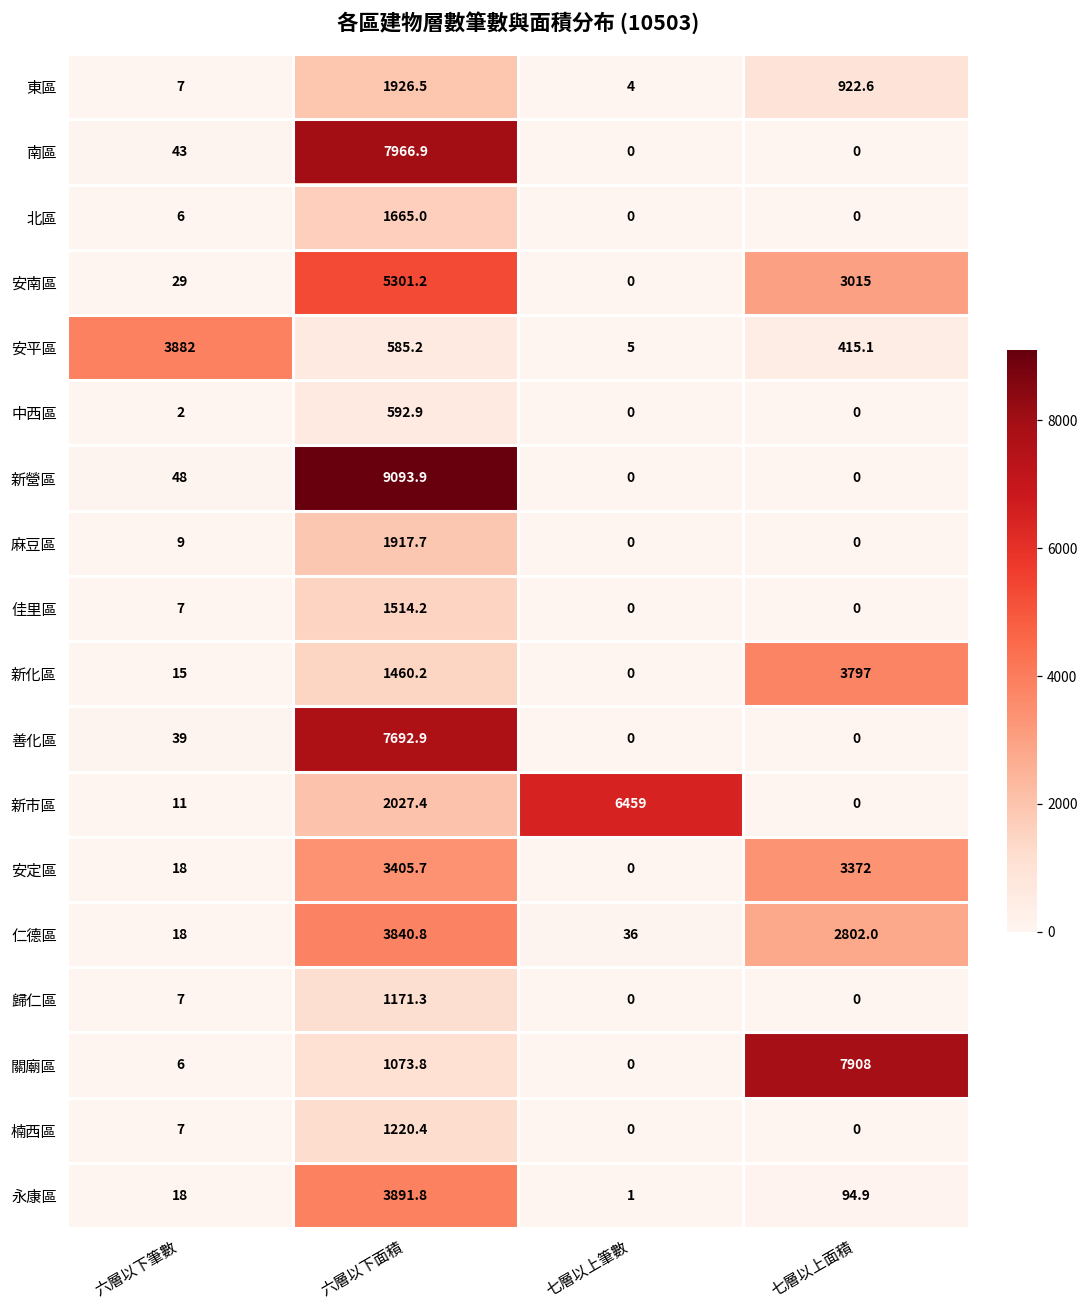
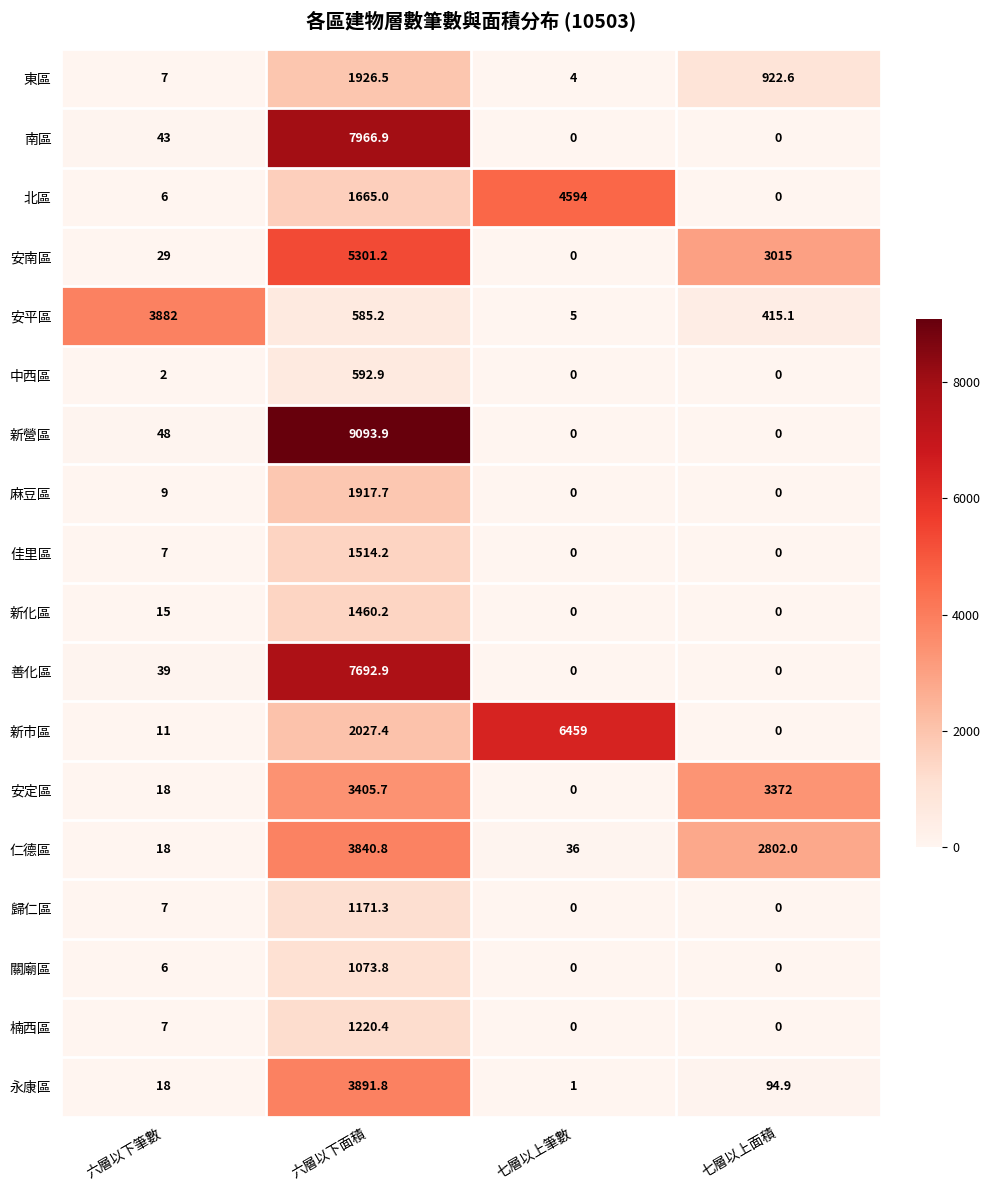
北區, 七層以上筆數: 0 -> 4594
新化區, 七層以上面積: 3797 -> 0
關廟區, 七層以上面積: 7908 -> 0
